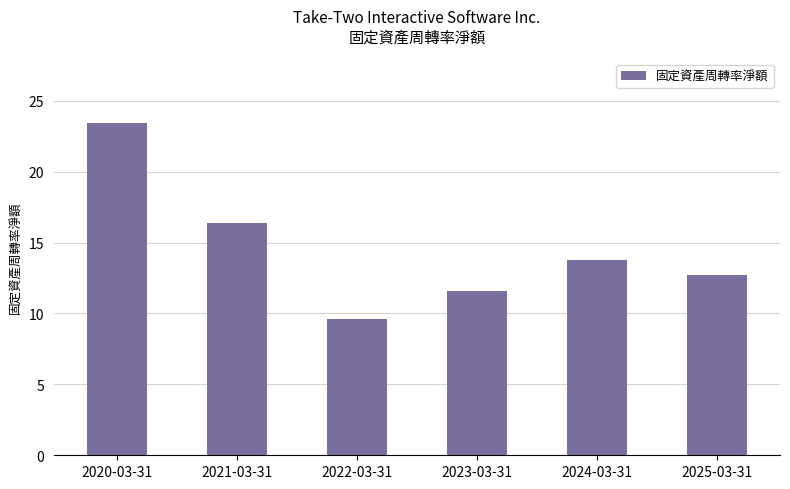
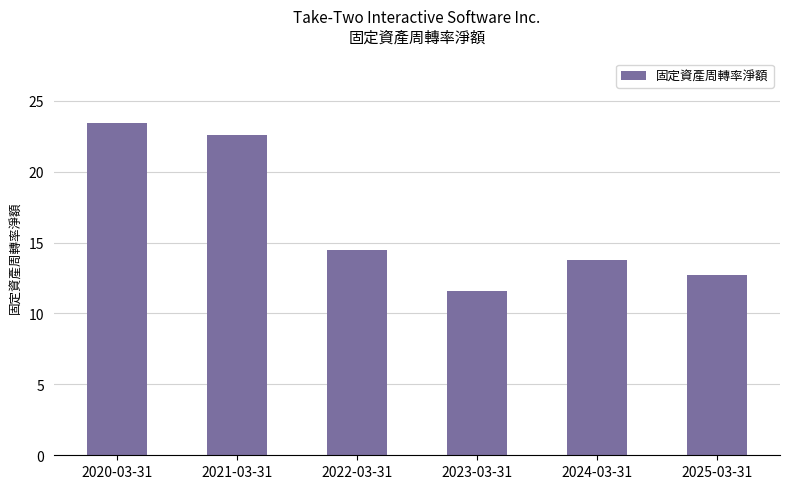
2021-03-31: 16.4 -> 22.6
2022-03-31: 9.6 -> 14.5
